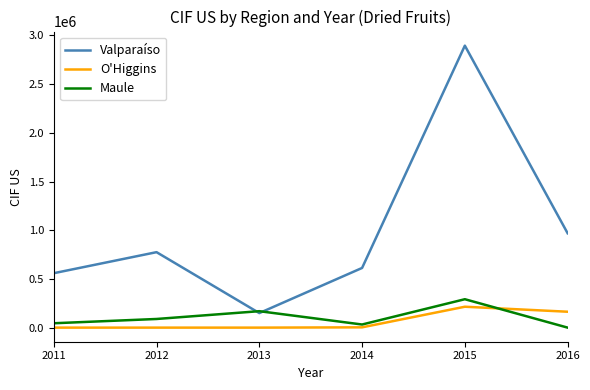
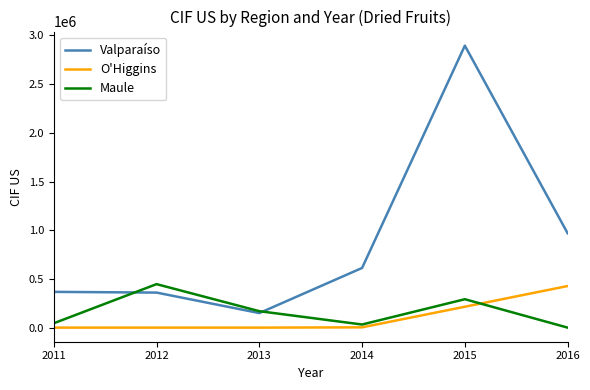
Valparaíso, 2011: 600000 -> 400000
Valparaíso, 2012: 800000 -> 400000
Maule, 2012: 100000 -> 400000
O'Higgins, 2016: 200000 -> 400000
